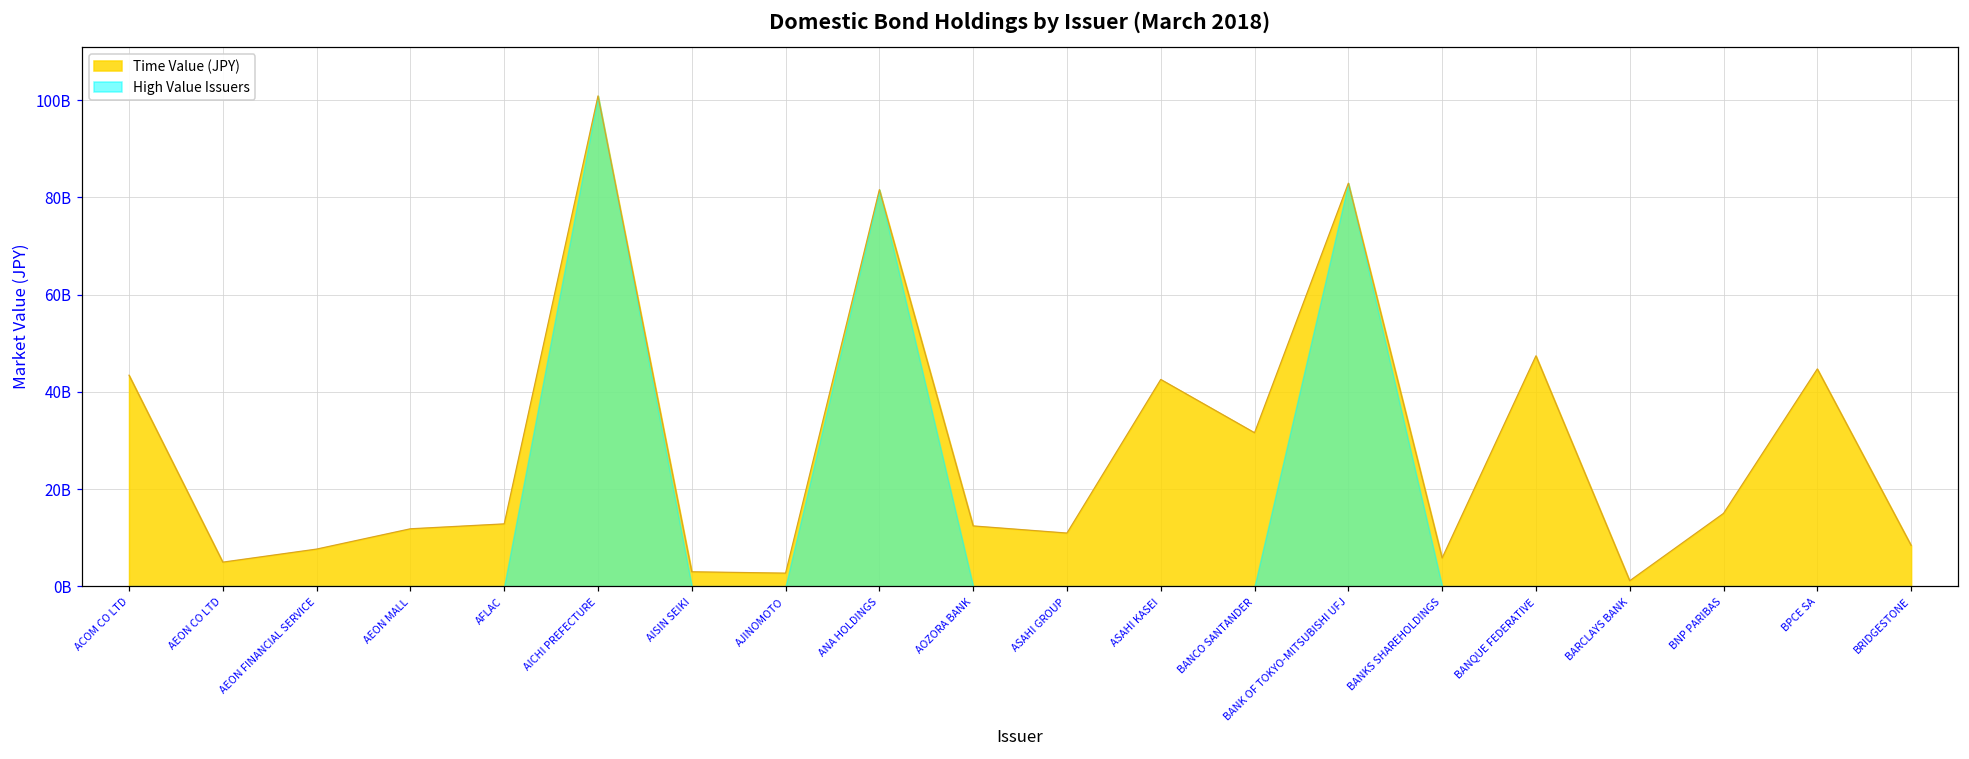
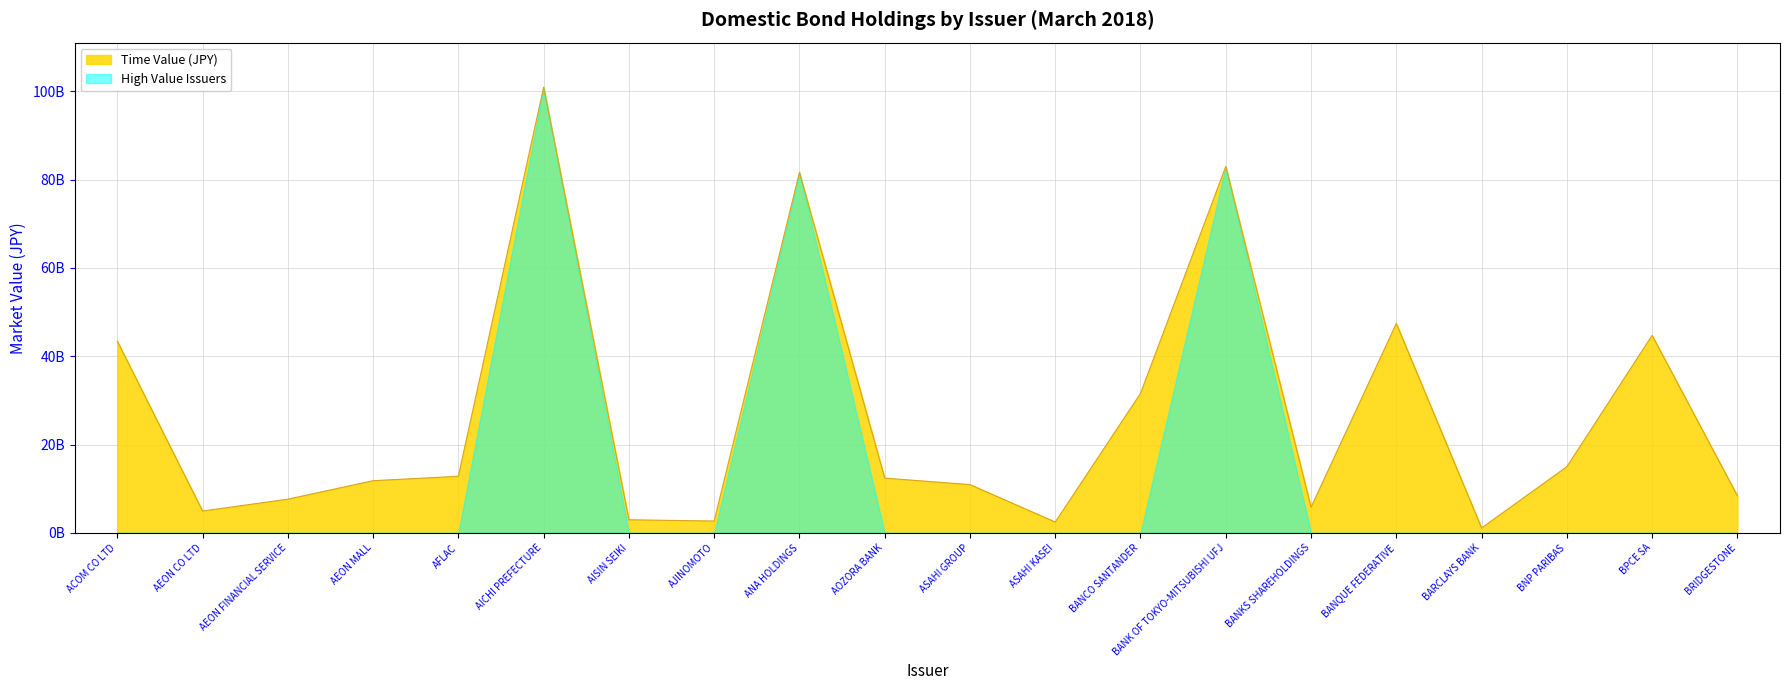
Time Value (JPY), ASAHI KASEI: 43000000000 -> 2000000000
